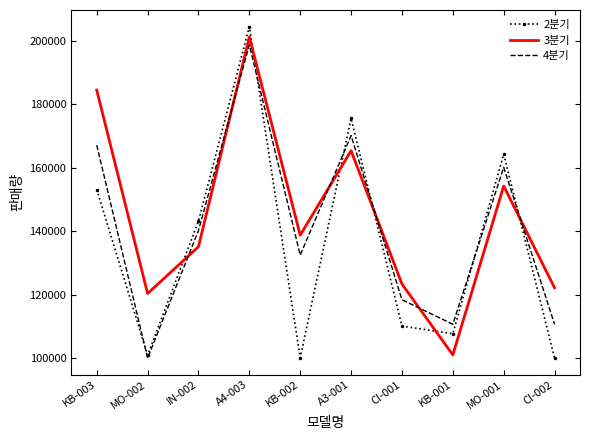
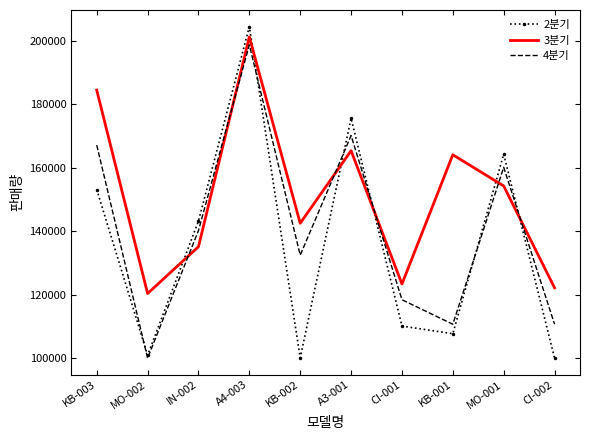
3분기, KB-002: 139000 -> 143000
3분기, KB-001: 101000 -> 164000
